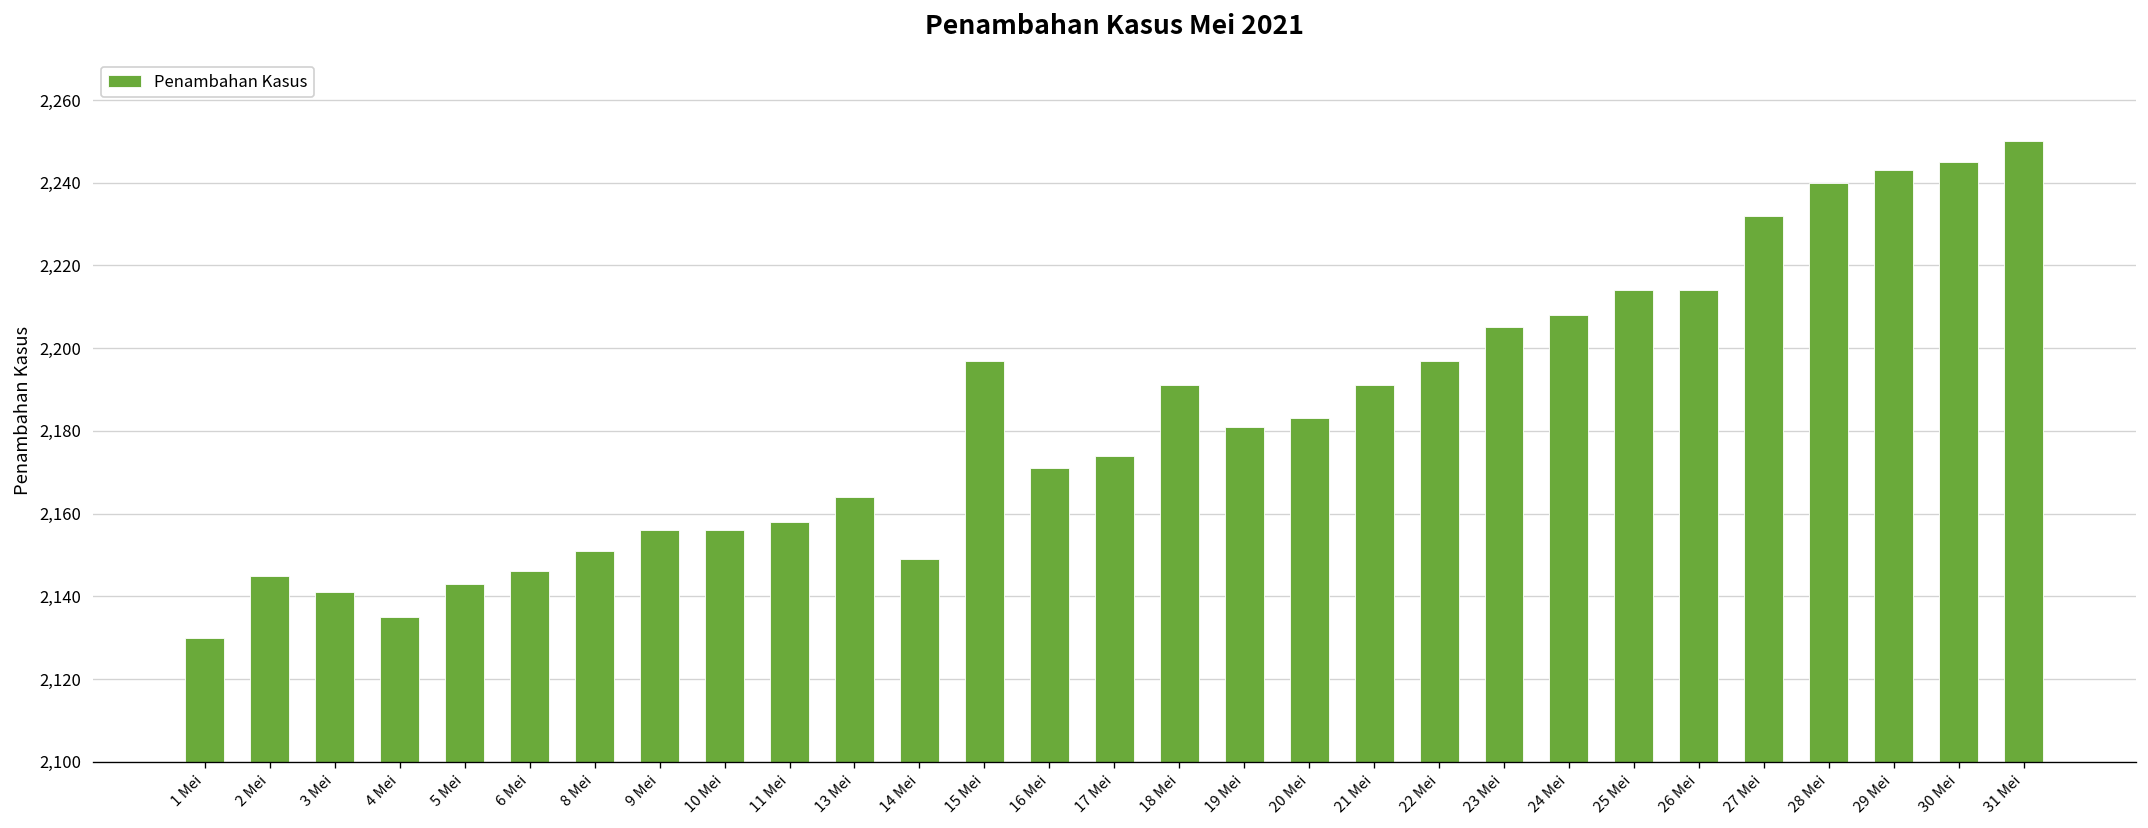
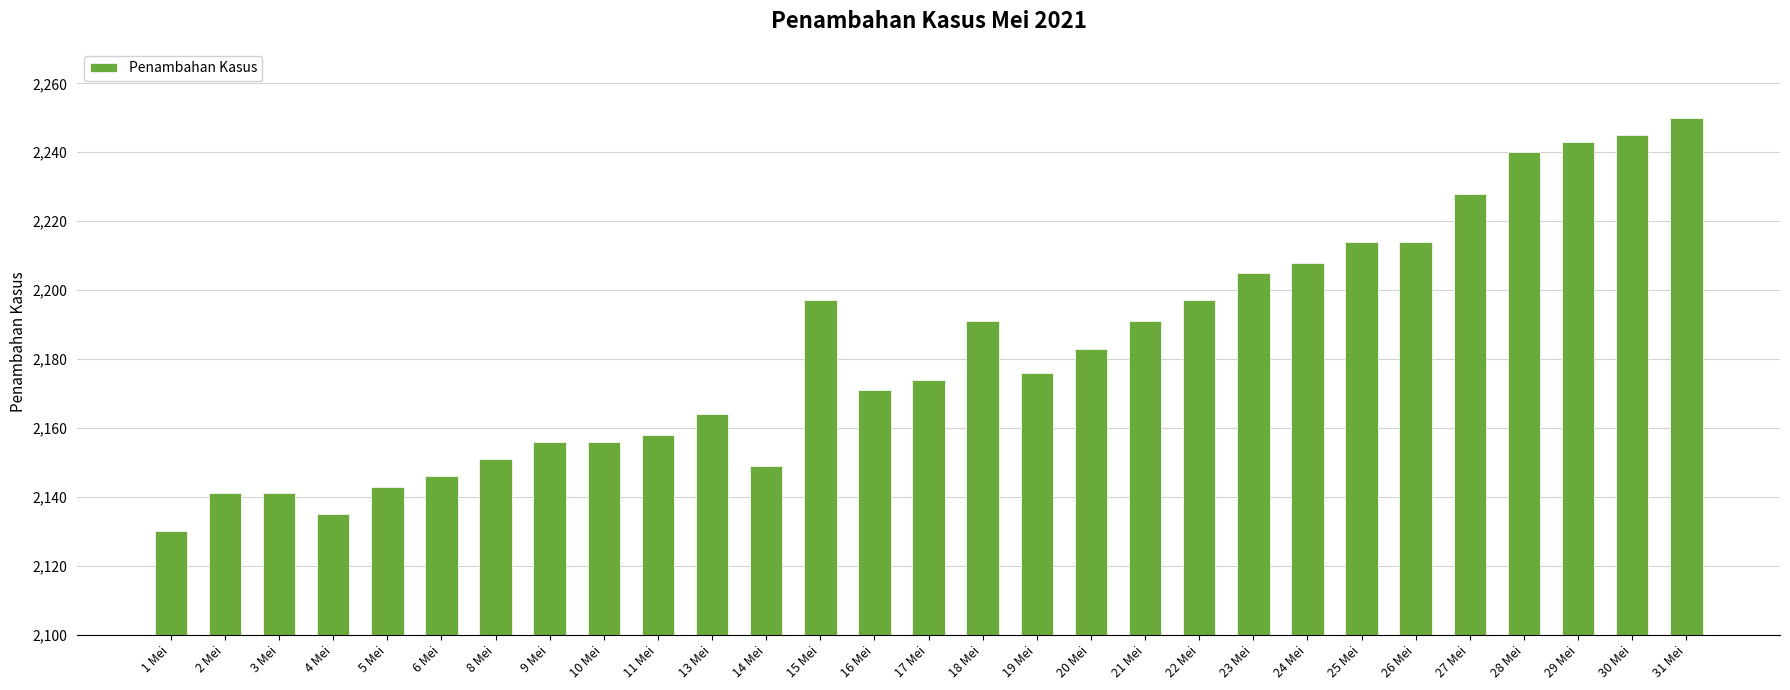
2 Mei: 2,145 -> 2,141
19 Mei: 2,181 -> 2,176
27 Mei: 2,232 -> 2,228
